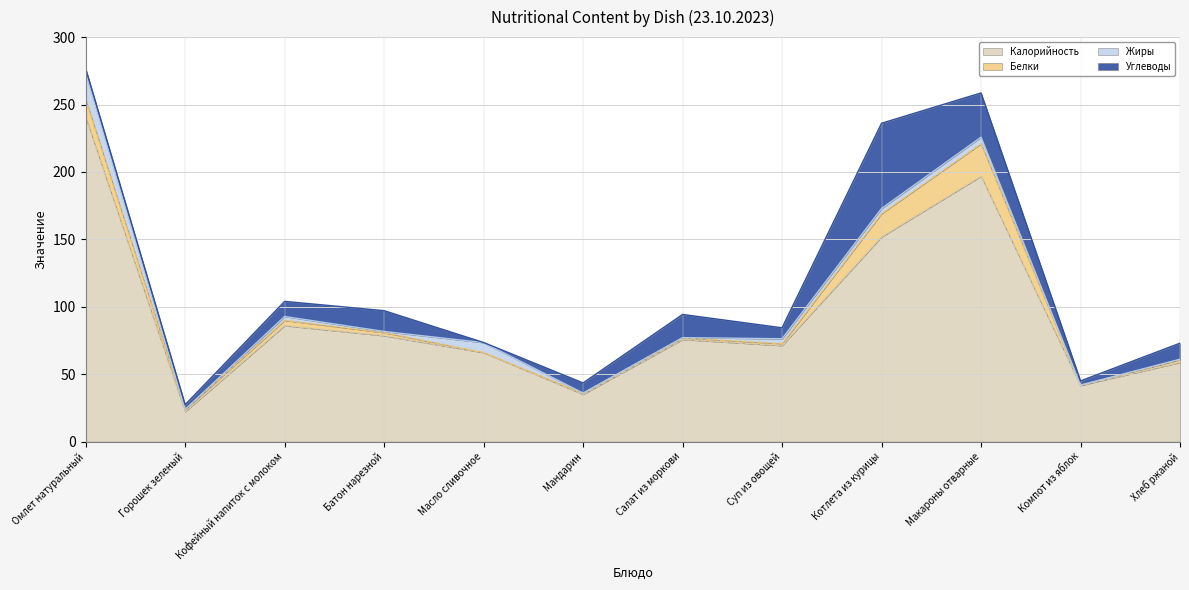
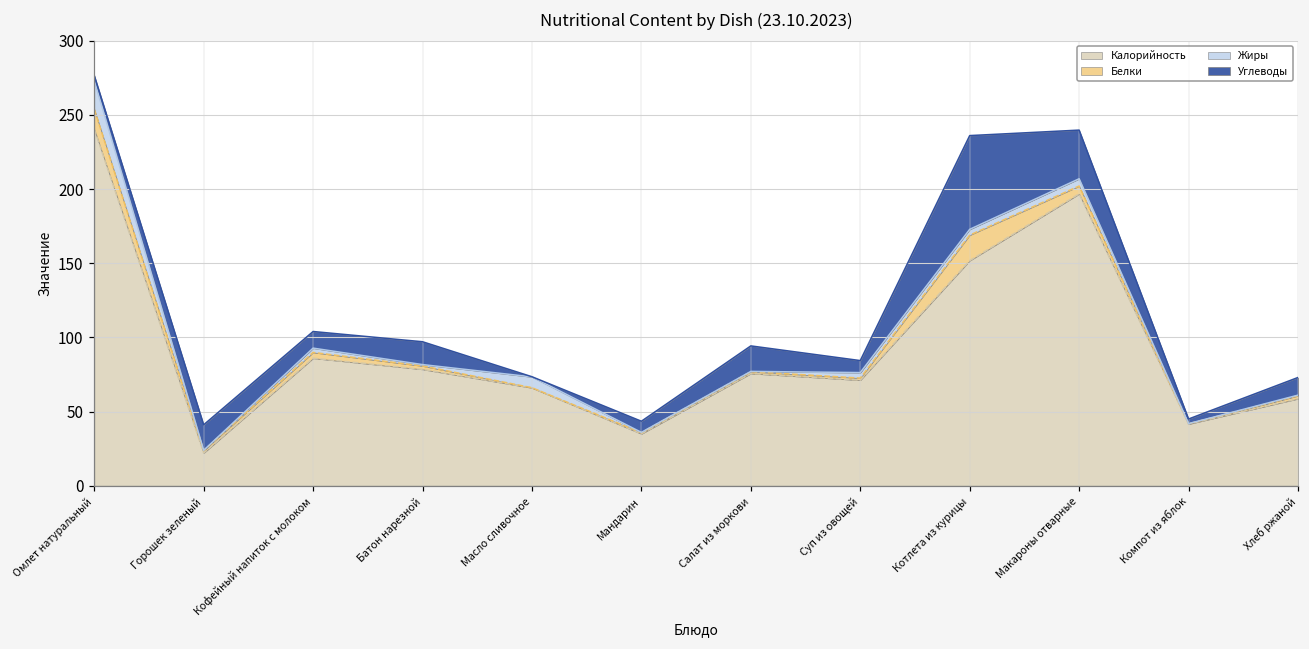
Углеводы, Горошек зеленый: 4 -> 17
Белки, Макароны отварные: 24 -> 5
